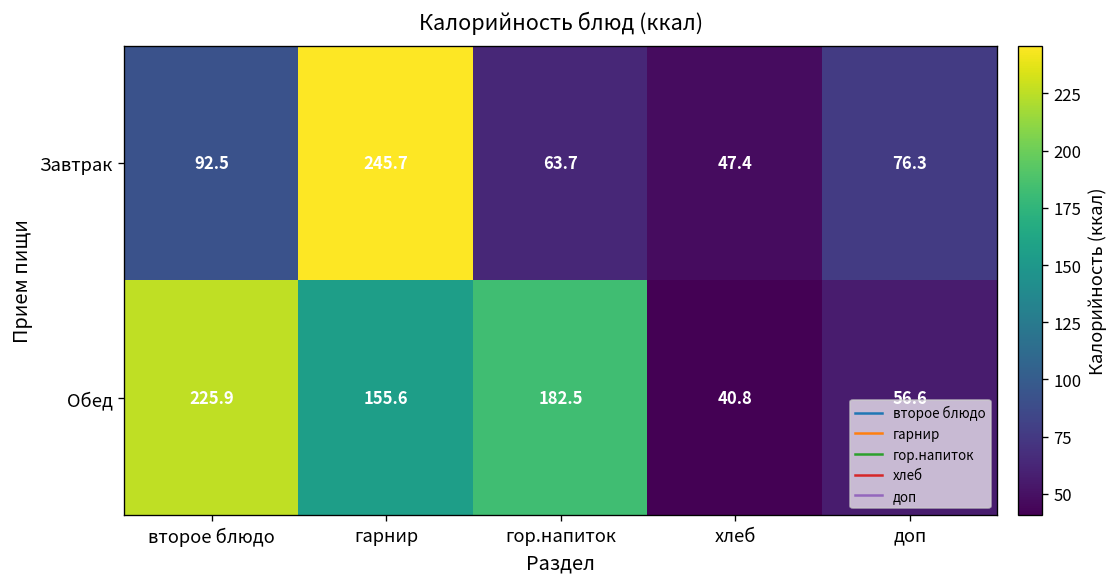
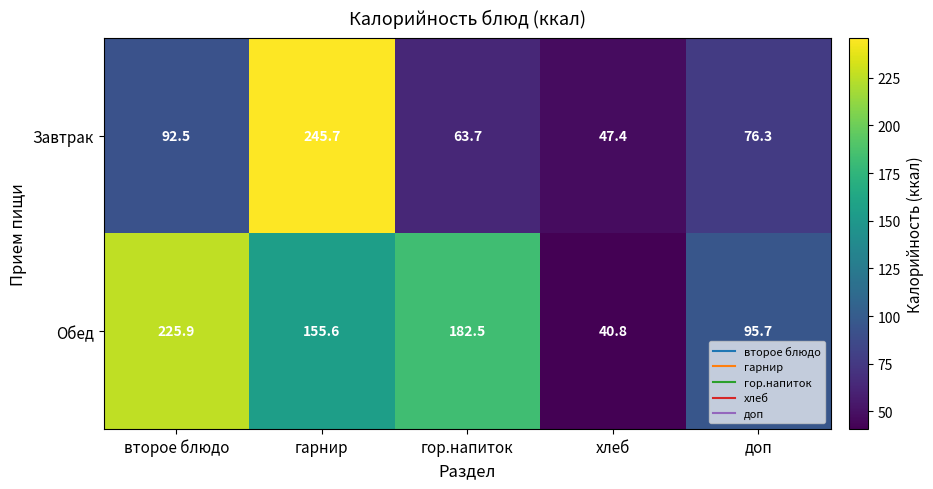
Обед, доп: 56.6 -> 95.7
